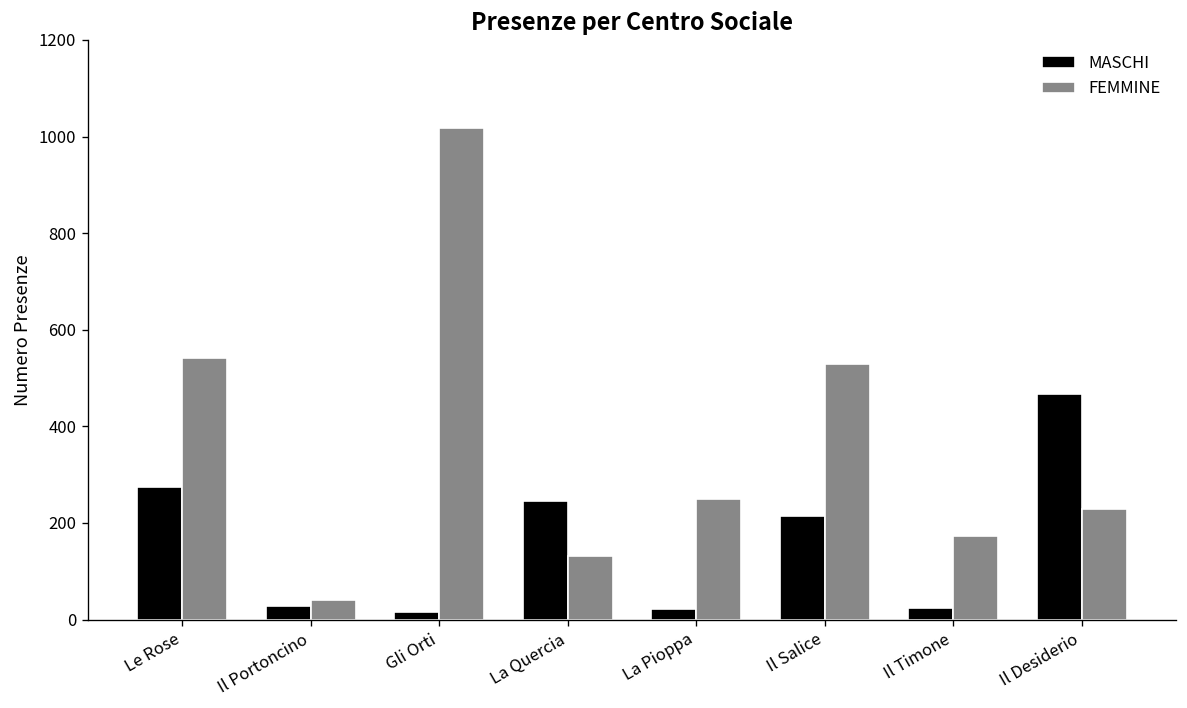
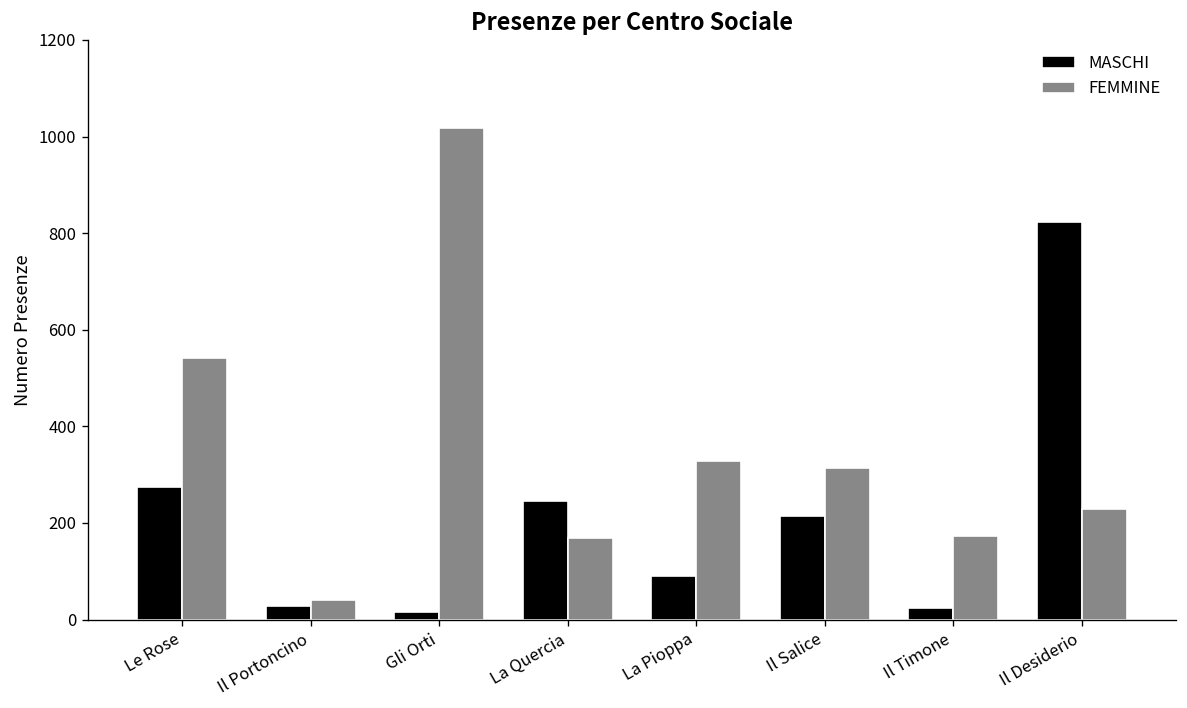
FEMMINE, La Quercia: 130 -> 170
MASCHI, La Pioppa: 20 -> 90
FEMMINE, La Pioppa: 250 -> 330
FEMMINE, Il Salice: 530 -> 310
MASCHI, Il Desiderio: 470 -> 820
